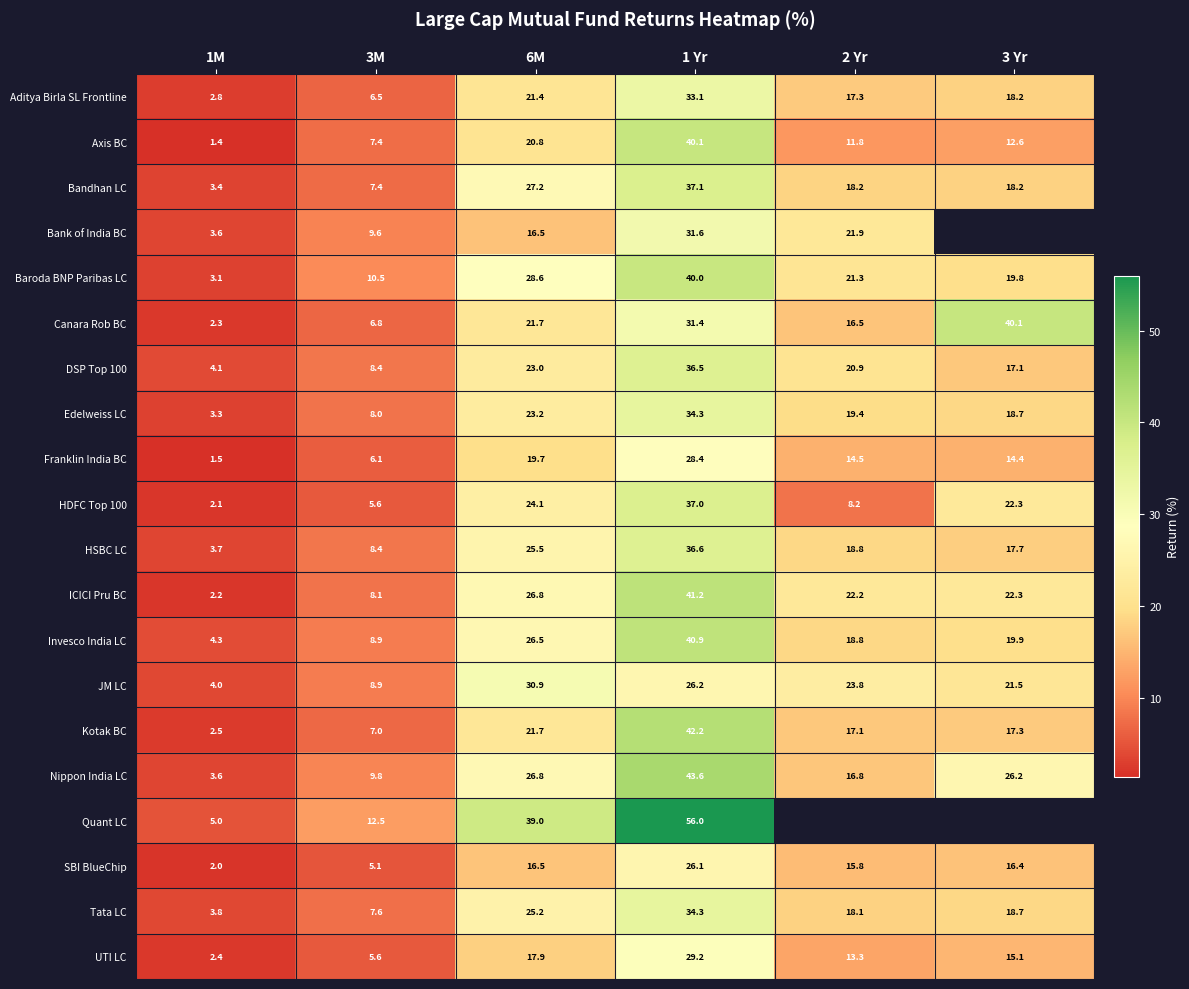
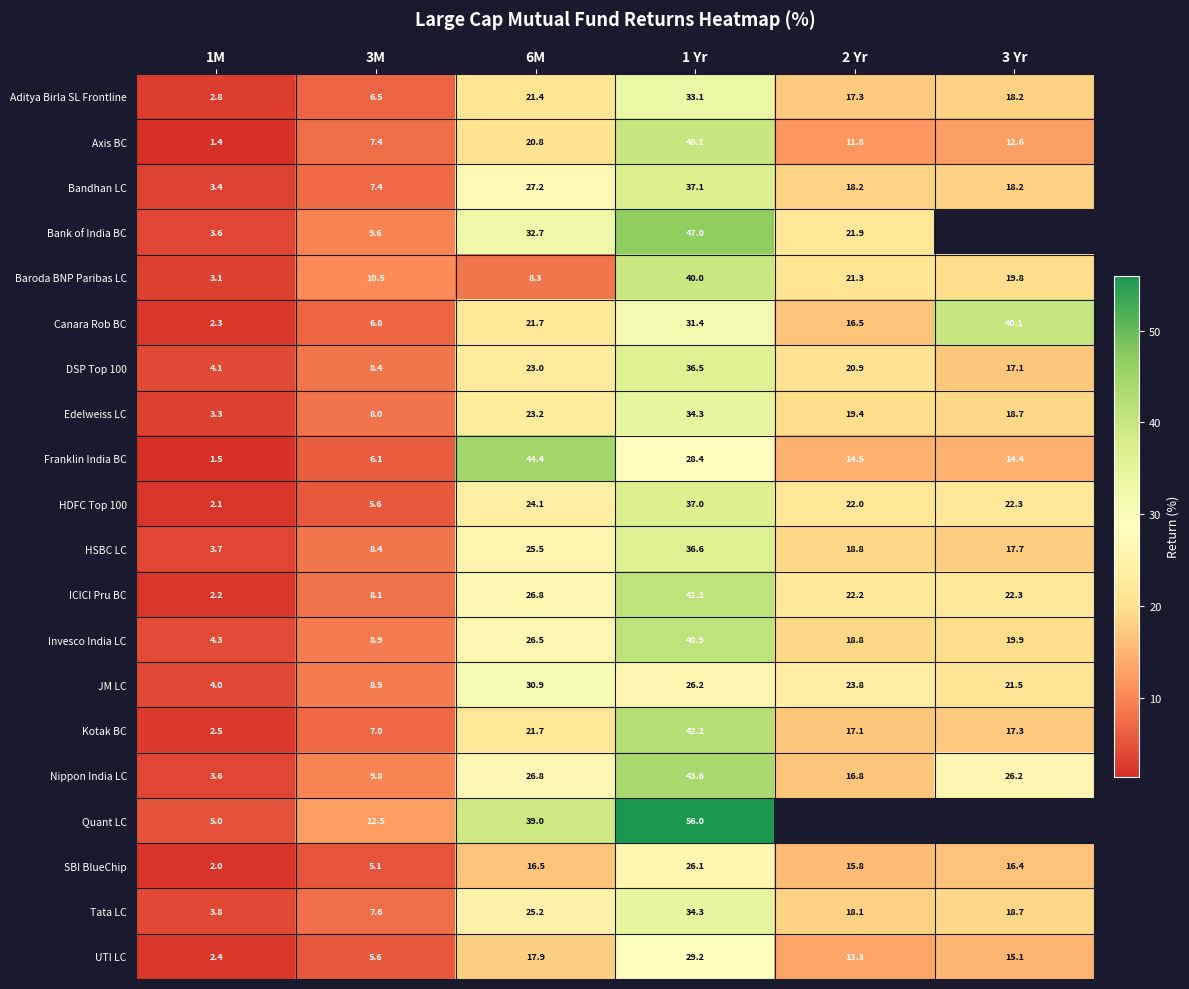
Bank of India BC, 6M: 16.5 -> 32.7
Bank of India BC, 1 Yr: 31.6 -> 47.0
Baroda BNP Paribas LC, 6M: 28.6 -> 8.3
Franklin India BC, 6M: 19.7 -> 44.4
HDFC Top 100, 2 Yr: 8.2 -> 22.0
